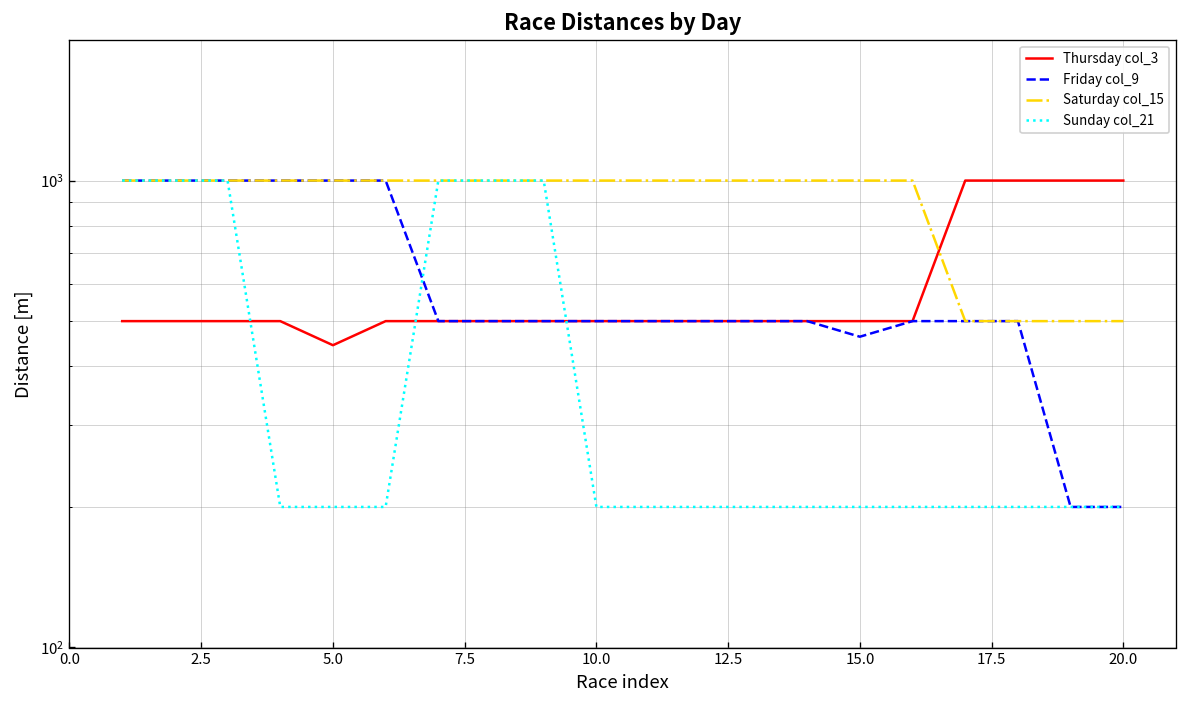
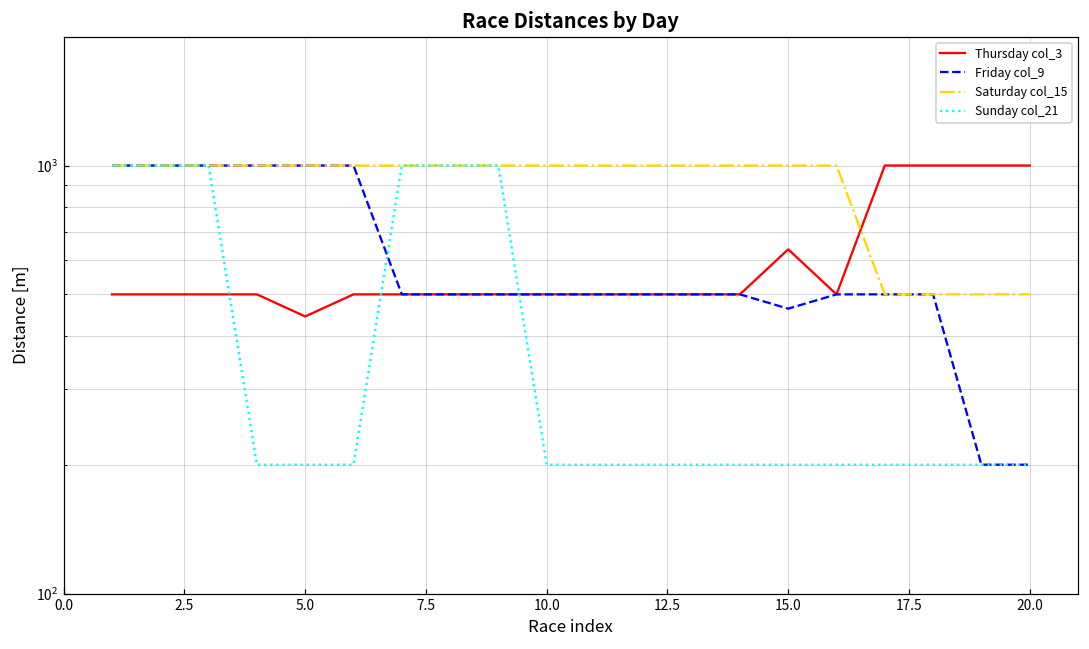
Thursday col_3, 15.0: 500 -> 640
